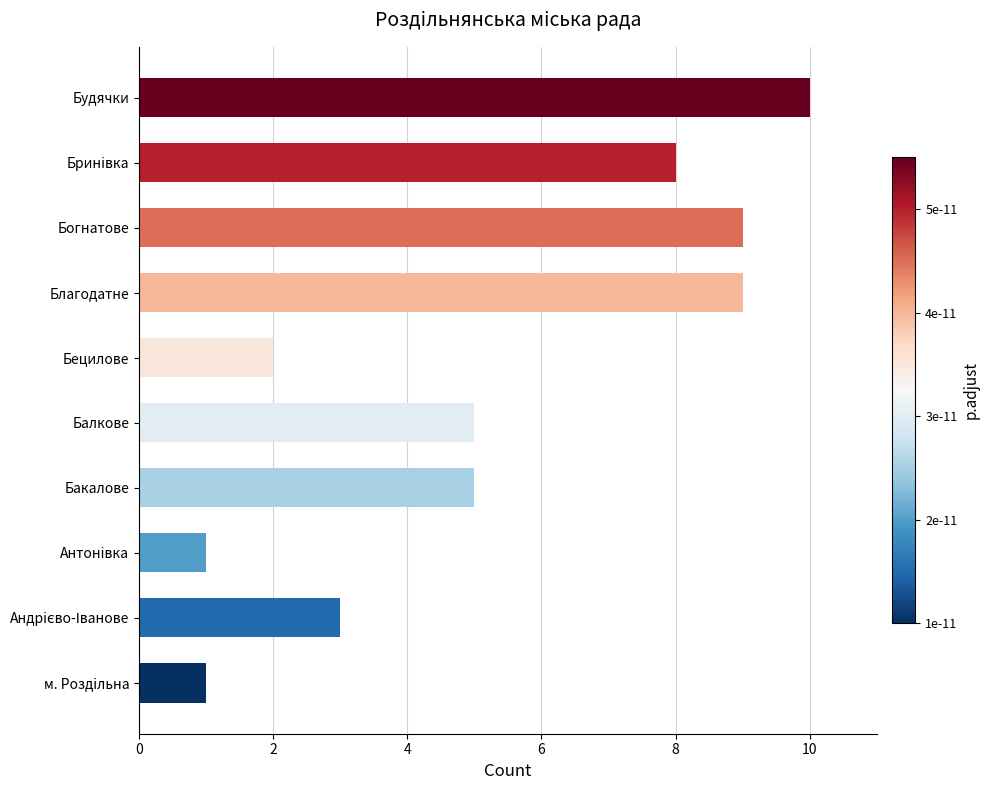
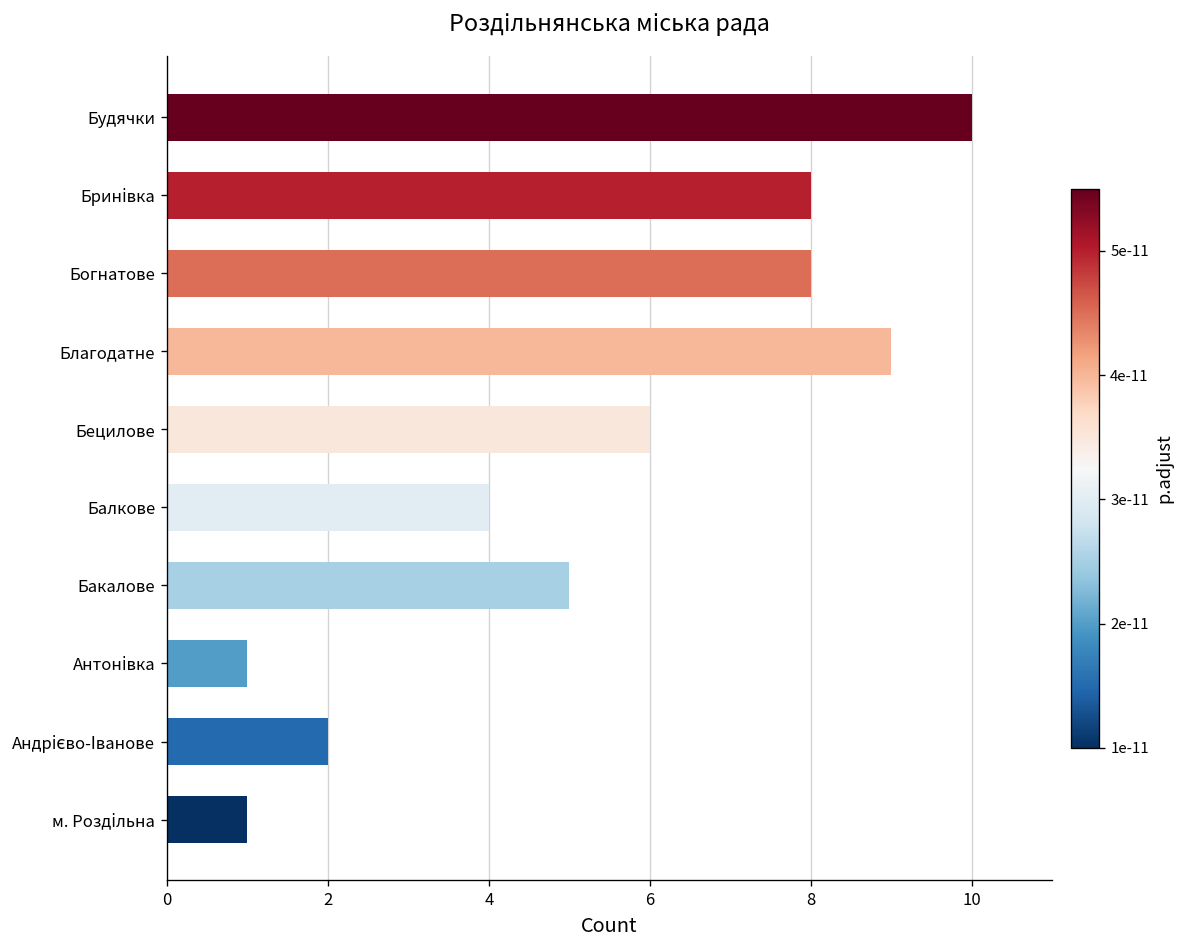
Богнатове: 9 -> 8
Бецилове: 2 -> 6
Балкове: 5 -> 4
Андрієво-Іванове: 3 -> 2
